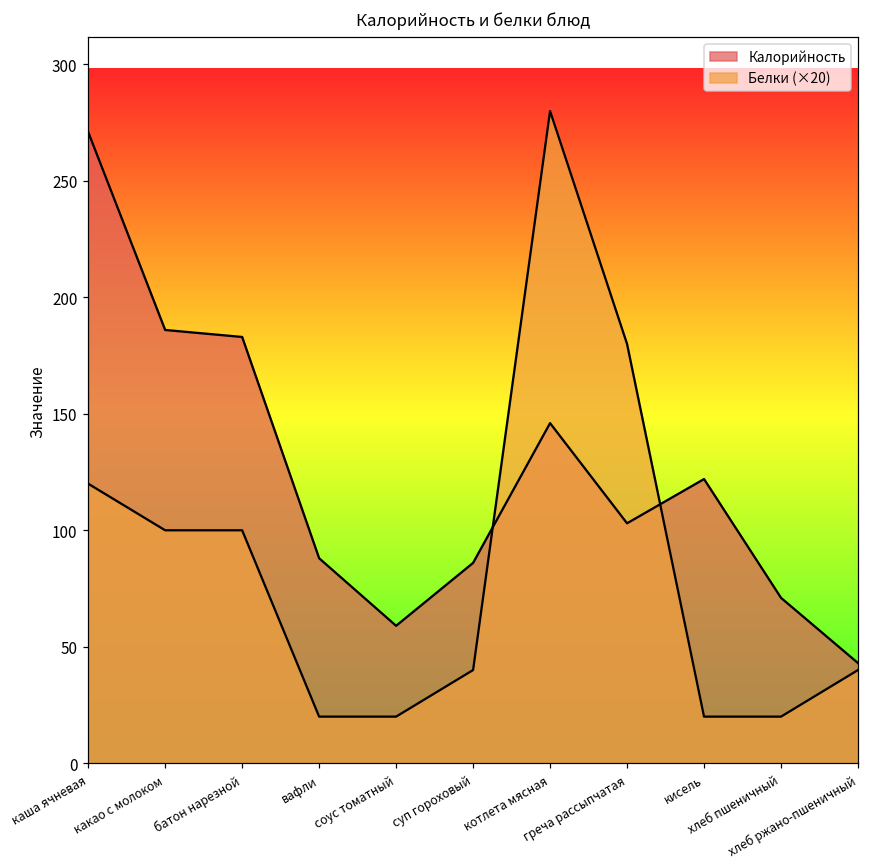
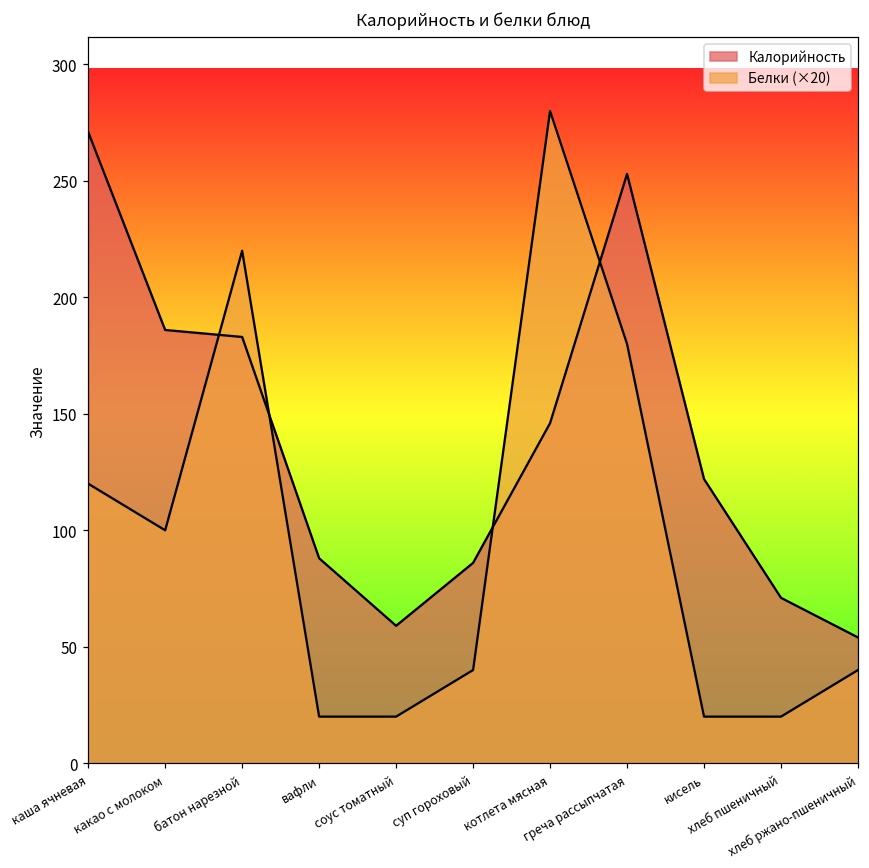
Белки (×20), батон нарезной: 100 -> 220
Калорийность, греча рассыпчатая: 103 -> 253
Калорийность, хлеб ржано-пшеничный: 43 -> 54
